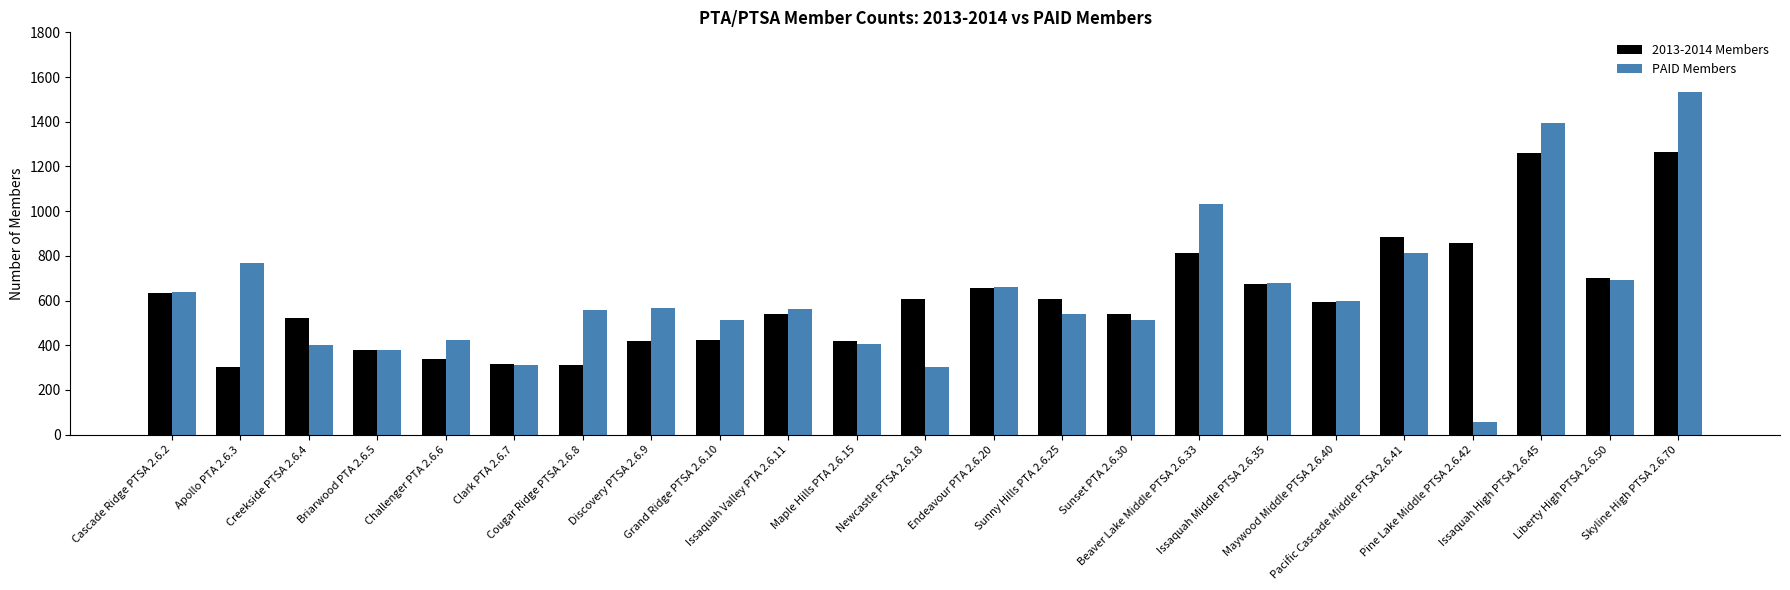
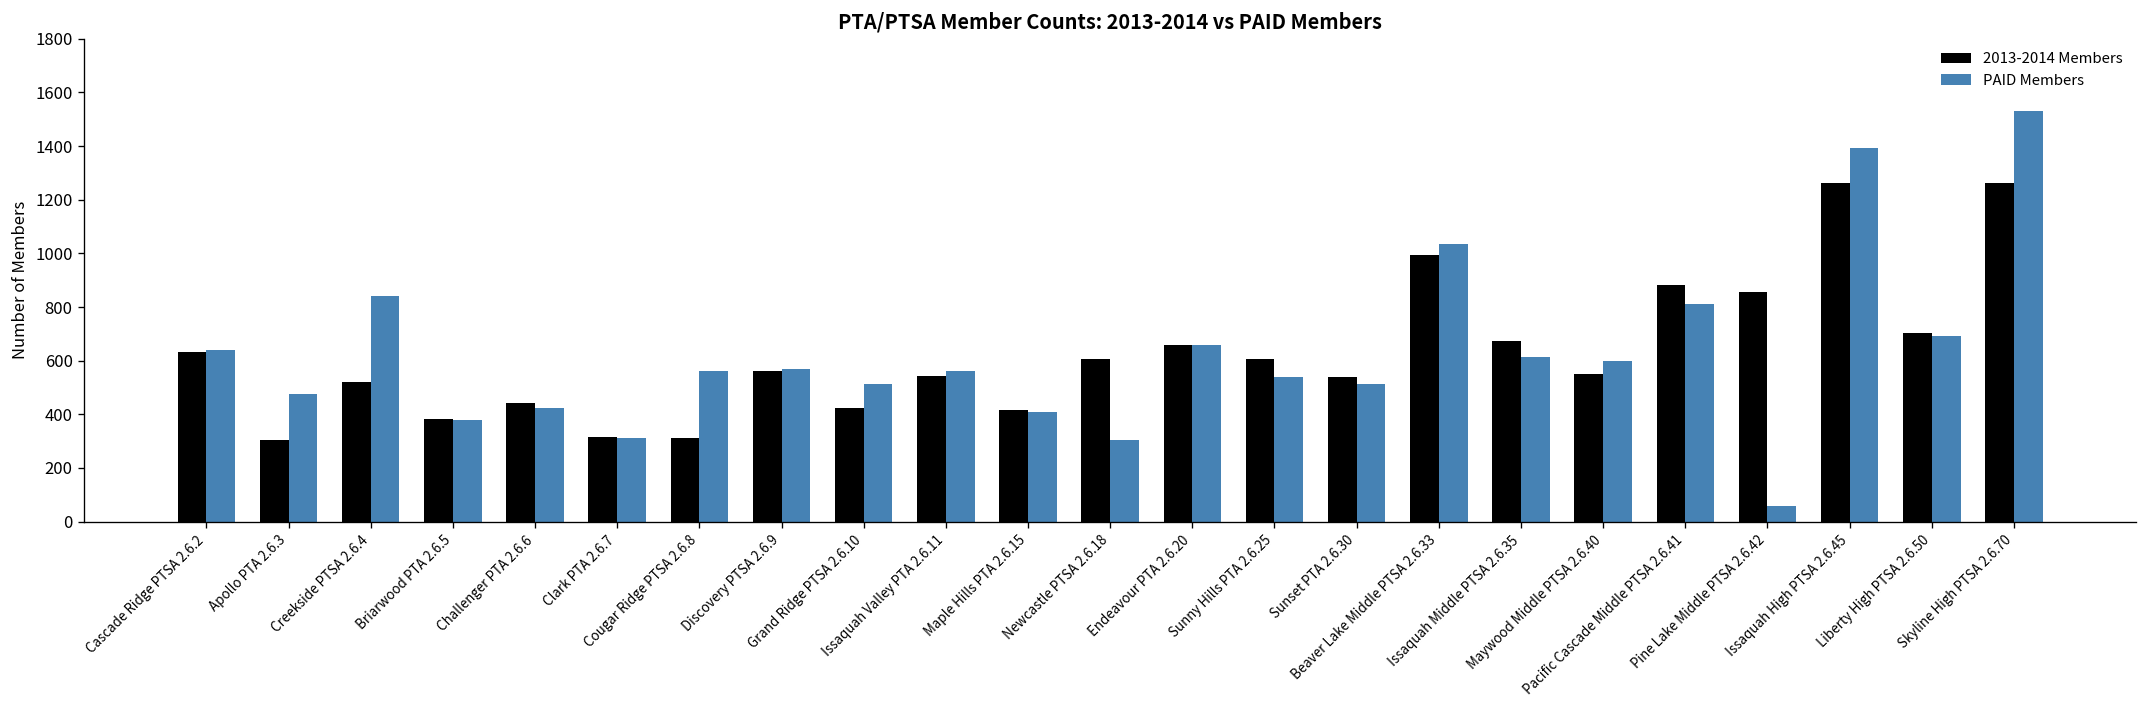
PAID Members, Apollo PTA 2.6.3: 770 -> 480
PAID Members, Creekside PTSA 2.6.4: 400 -> 840
2013-2014 Members, Challenger PTA 2.6.6: 340 -> 440
2013-2014 Members, Discovery PTSA 2.6.9: 420 -> 560
2013-2014 Members, Beaver Lake Middle PTSA 2.6.33: 820 -> 990
PAID Members, Issaquah Middle PTSA 2.6.35: 680 -> 610
2013-2014 Members, Maywood Middle PTSA 2.6.40: 590 -> 550
